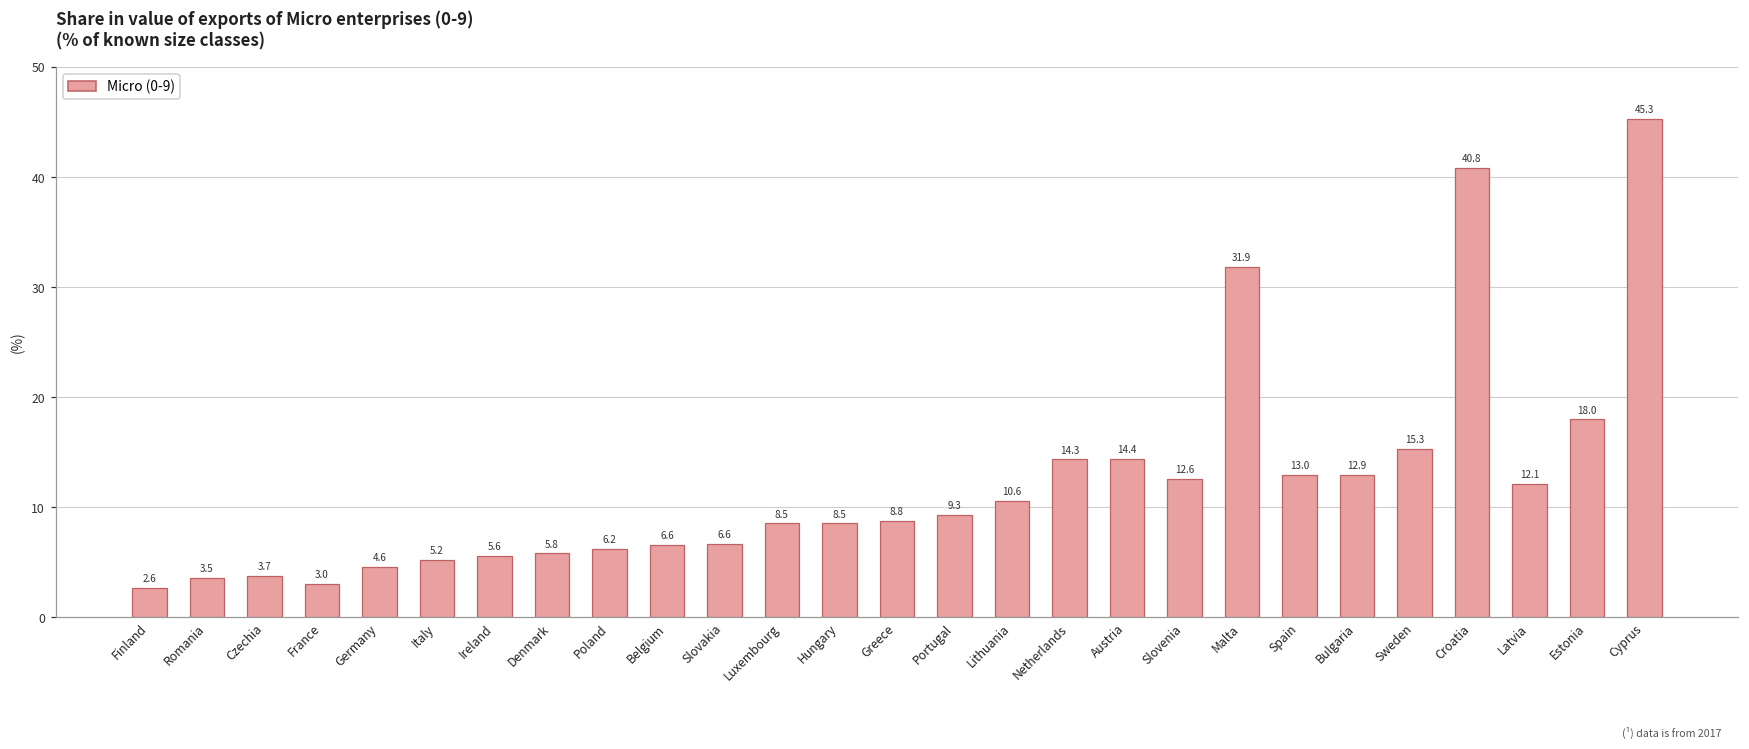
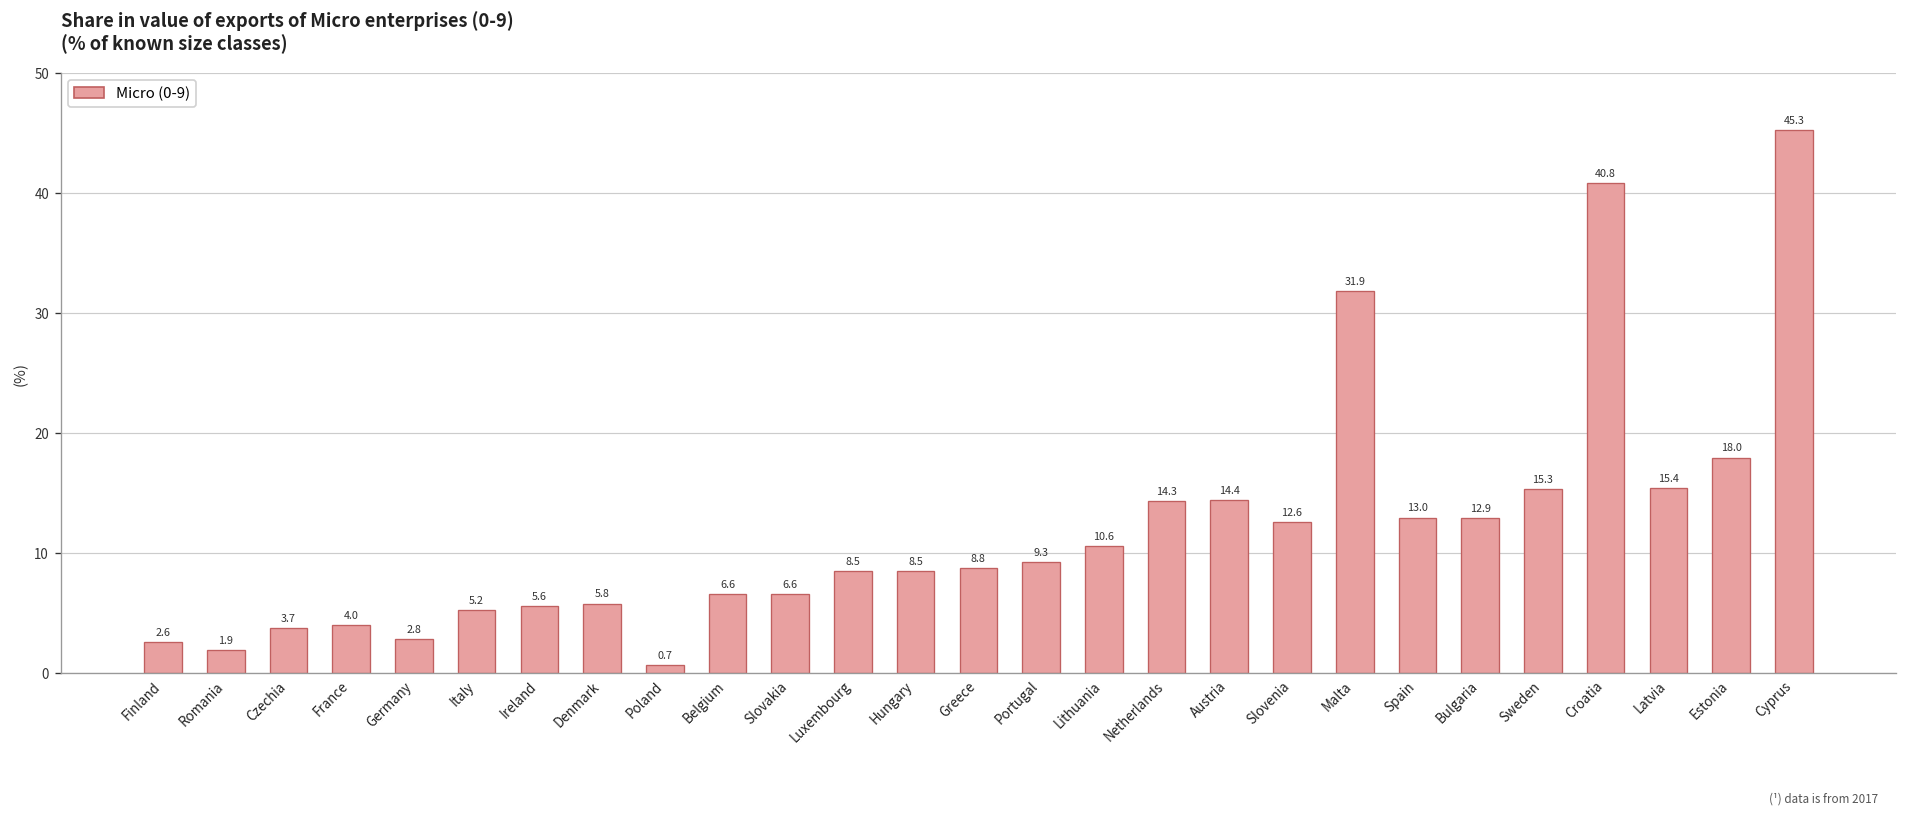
Romania: 3.5 -> 1.9
France: 3.0 -> 4.0
Germany: 4.6 -> 2.8
Poland: 6.2 -> 0.7
Latvia: 12.1 -> 15.4
